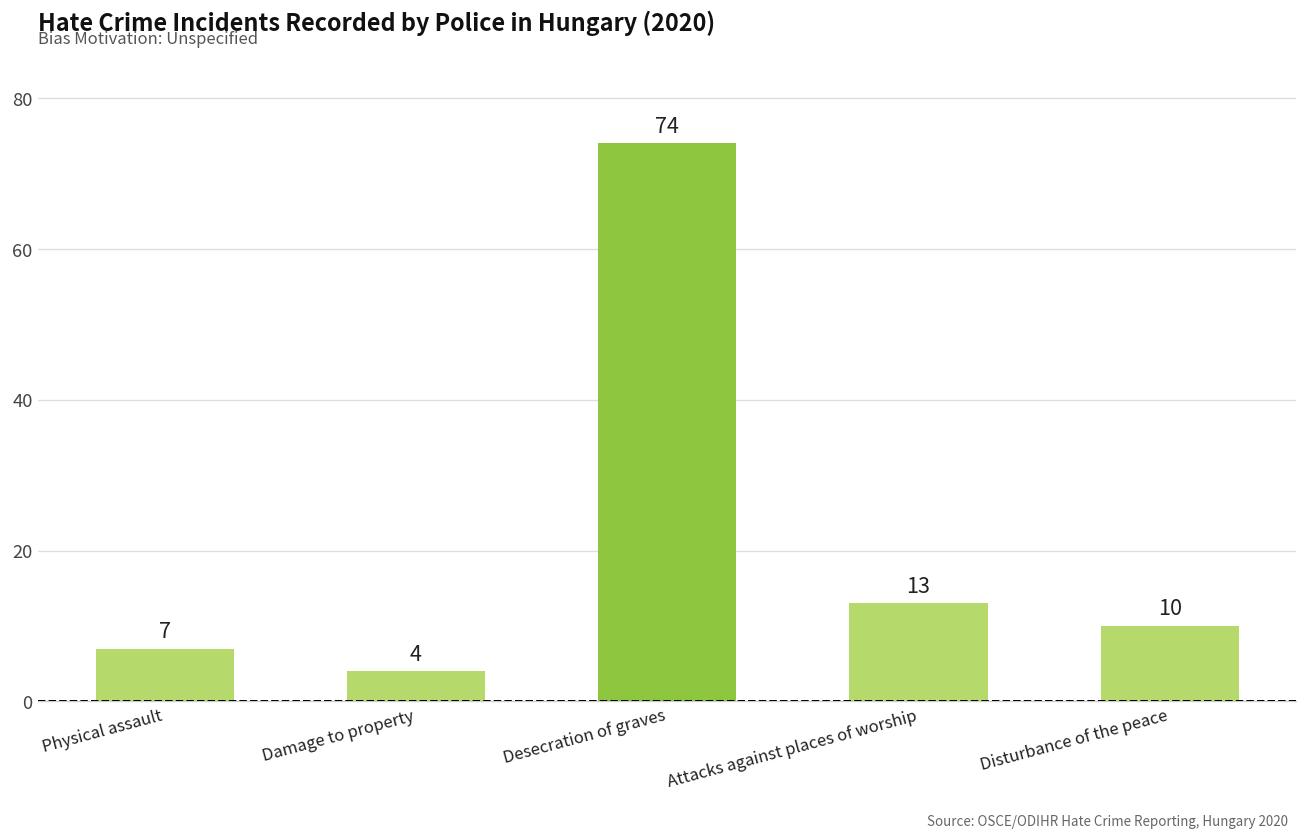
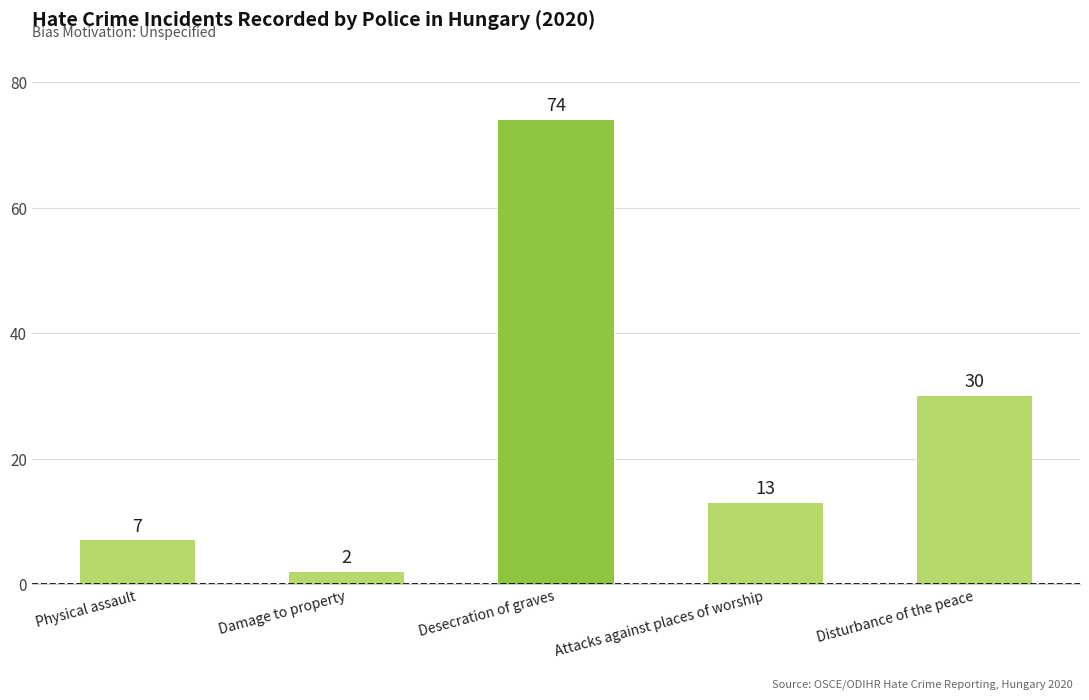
Damage to property: 4 -> 2
Disturbance of the peace: 10 -> 30
